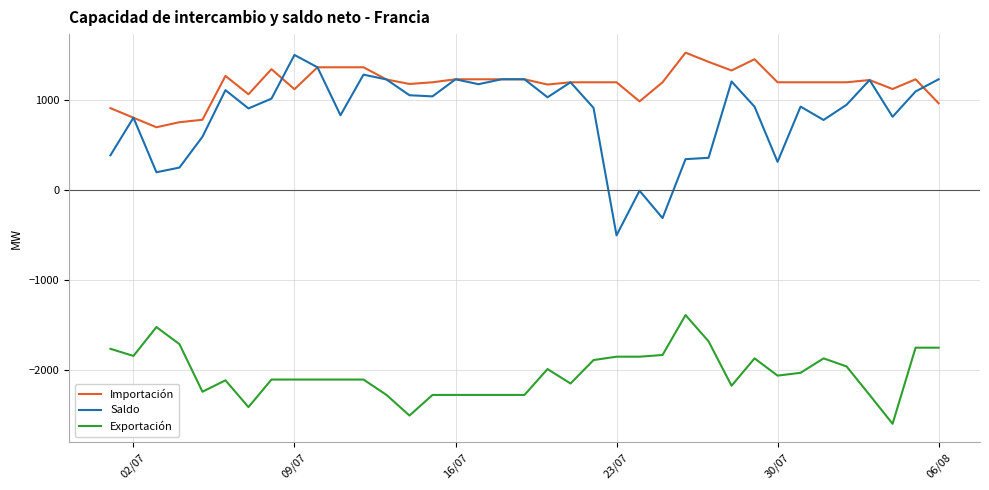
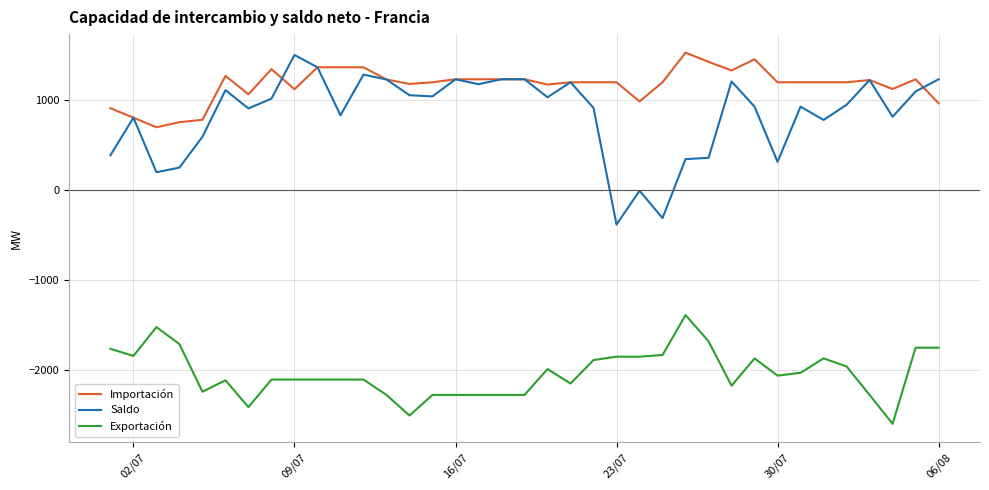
Saldo, 23/07: -500 -> -400
